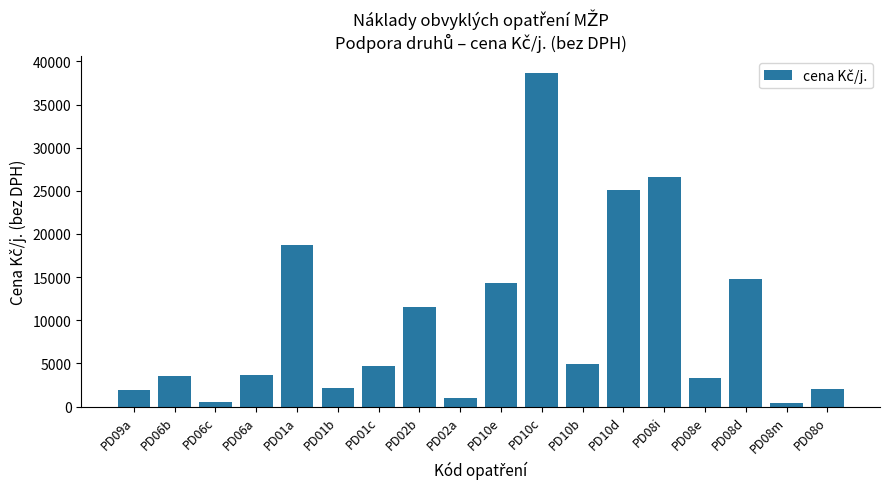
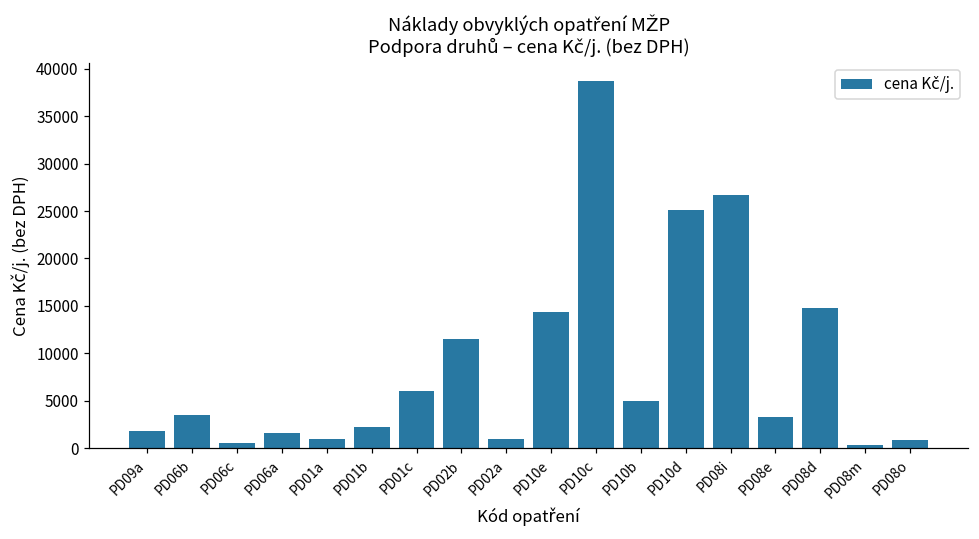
PD06a: 4000 -> 2000
PD01a: 19000 -> 1000
PD01c: 5000 -> 6000
PD08o: 2000 -> 1000
